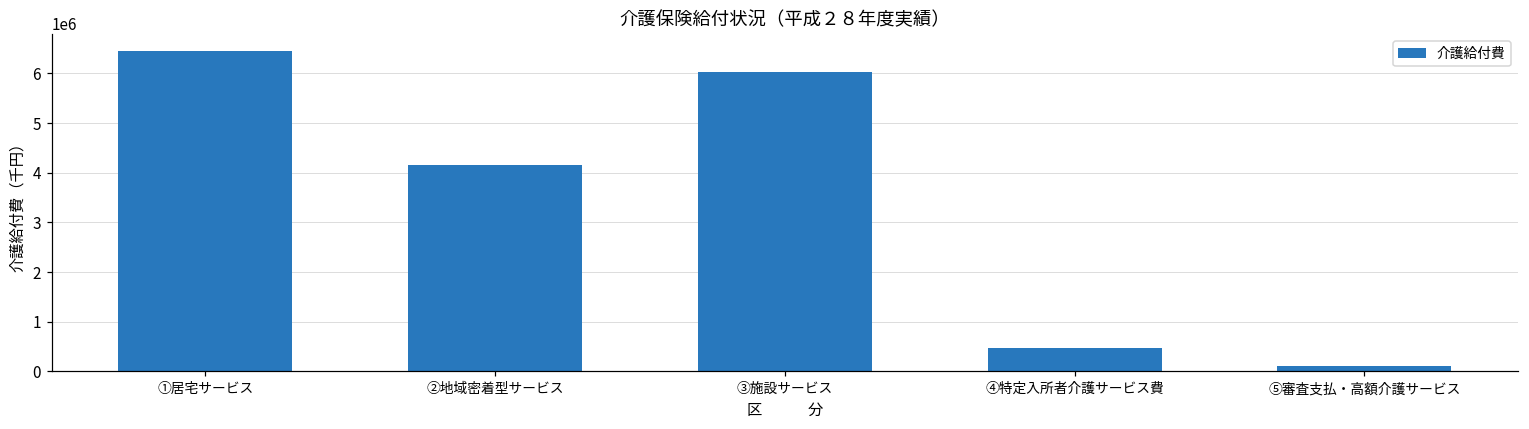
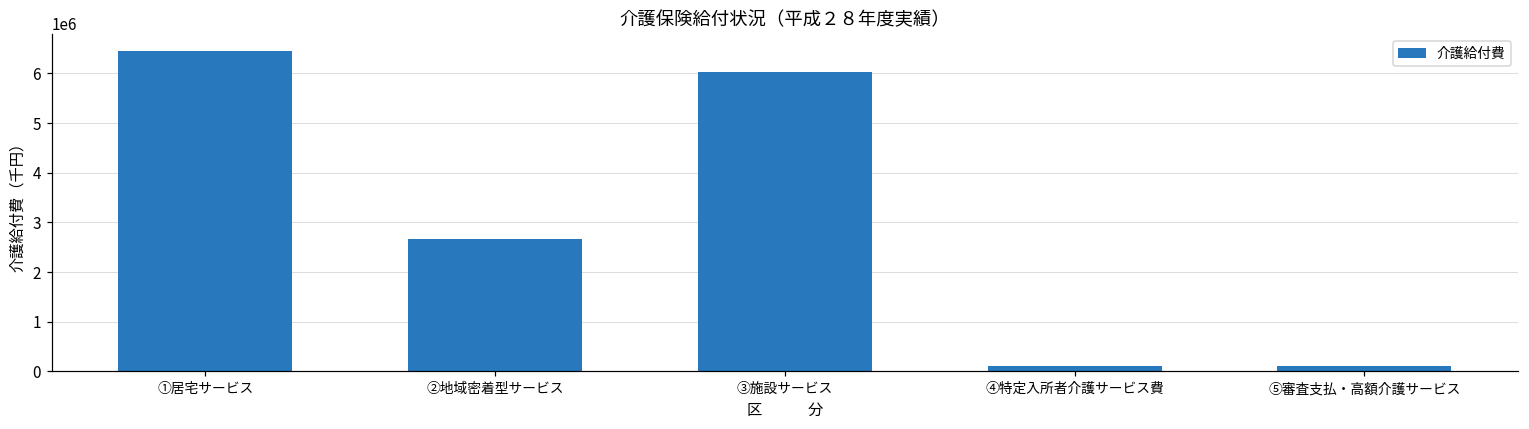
②地域密着型サービス: 4200000 -> 2700000
④特定入所者介護サービス費: 500000 -> 100000
